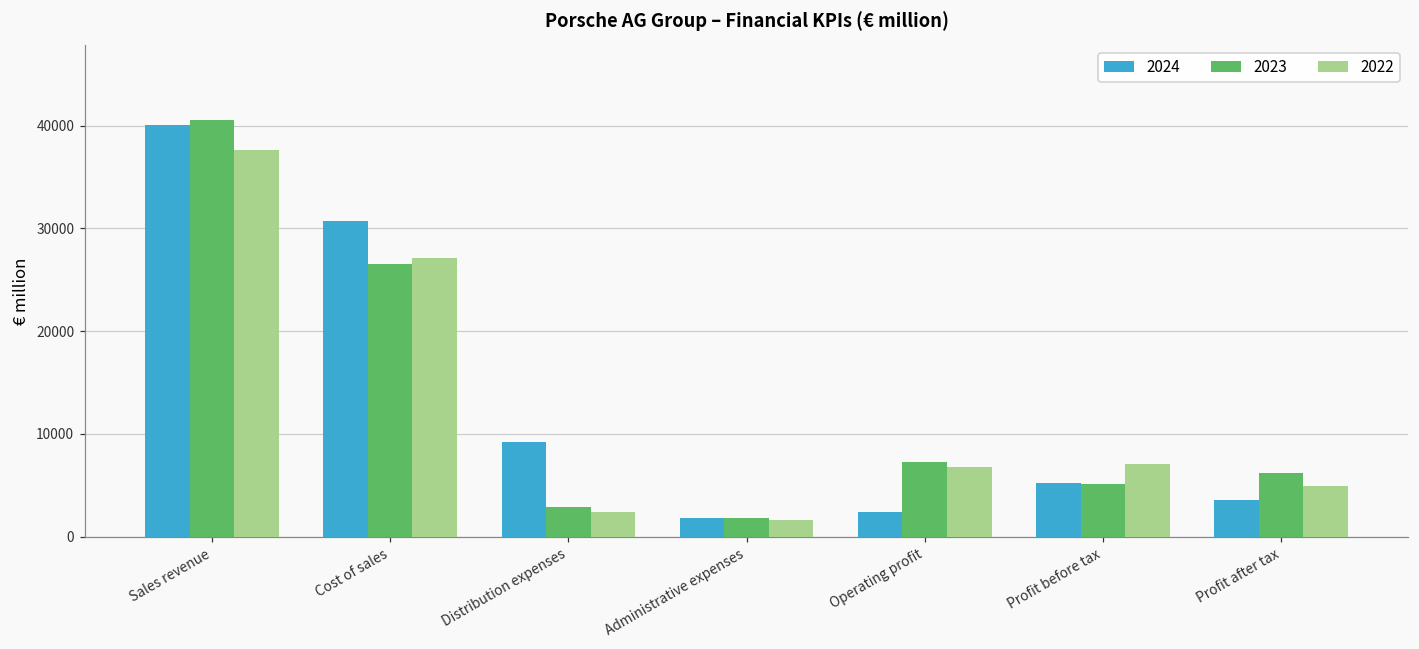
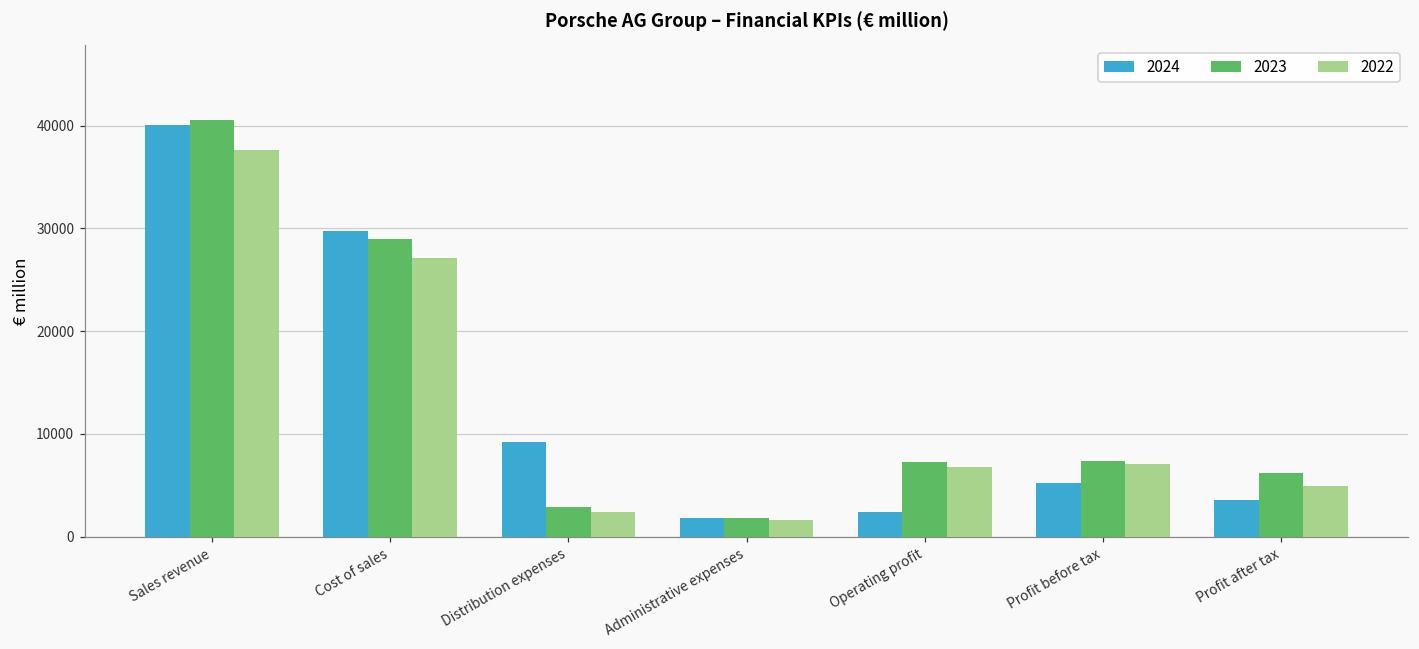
2024, Cost of sales: 31000 -> 30000
2023, Cost of sales: 27000 -> 29000
2023, Profit before tax: 5000 -> 7000
